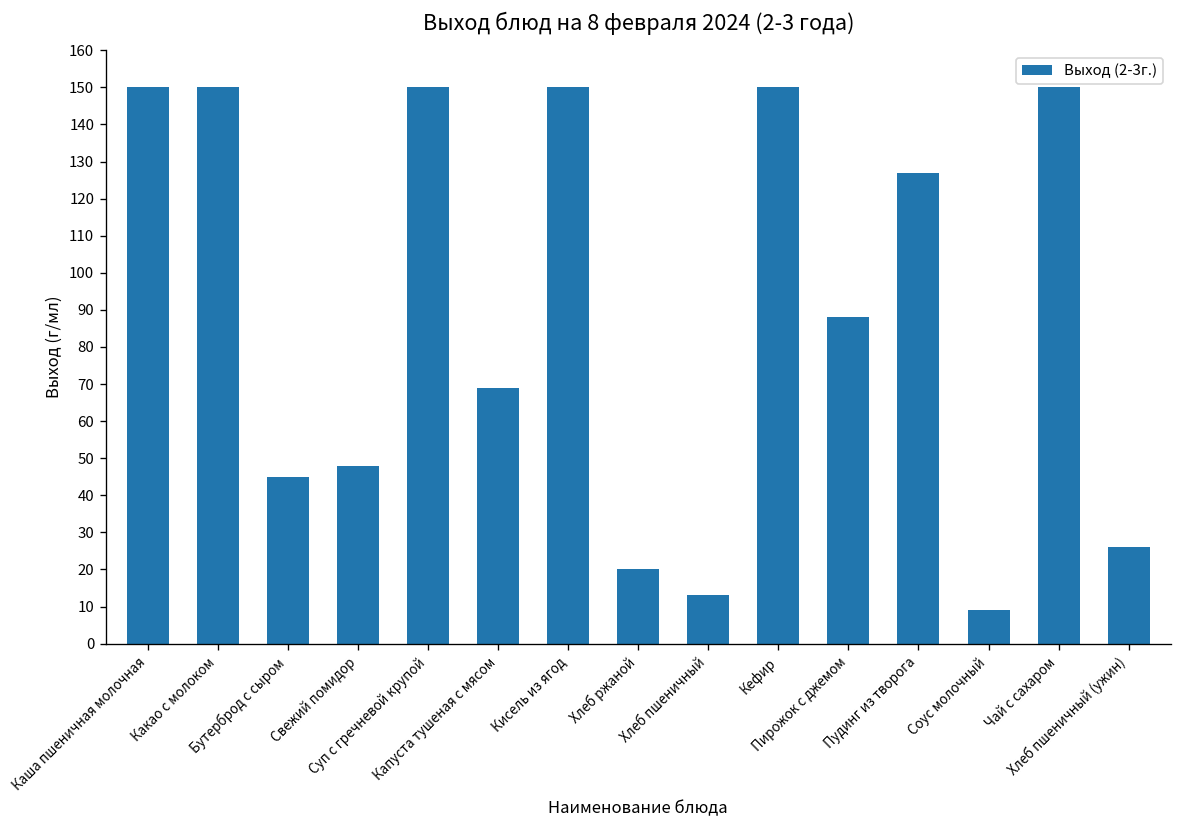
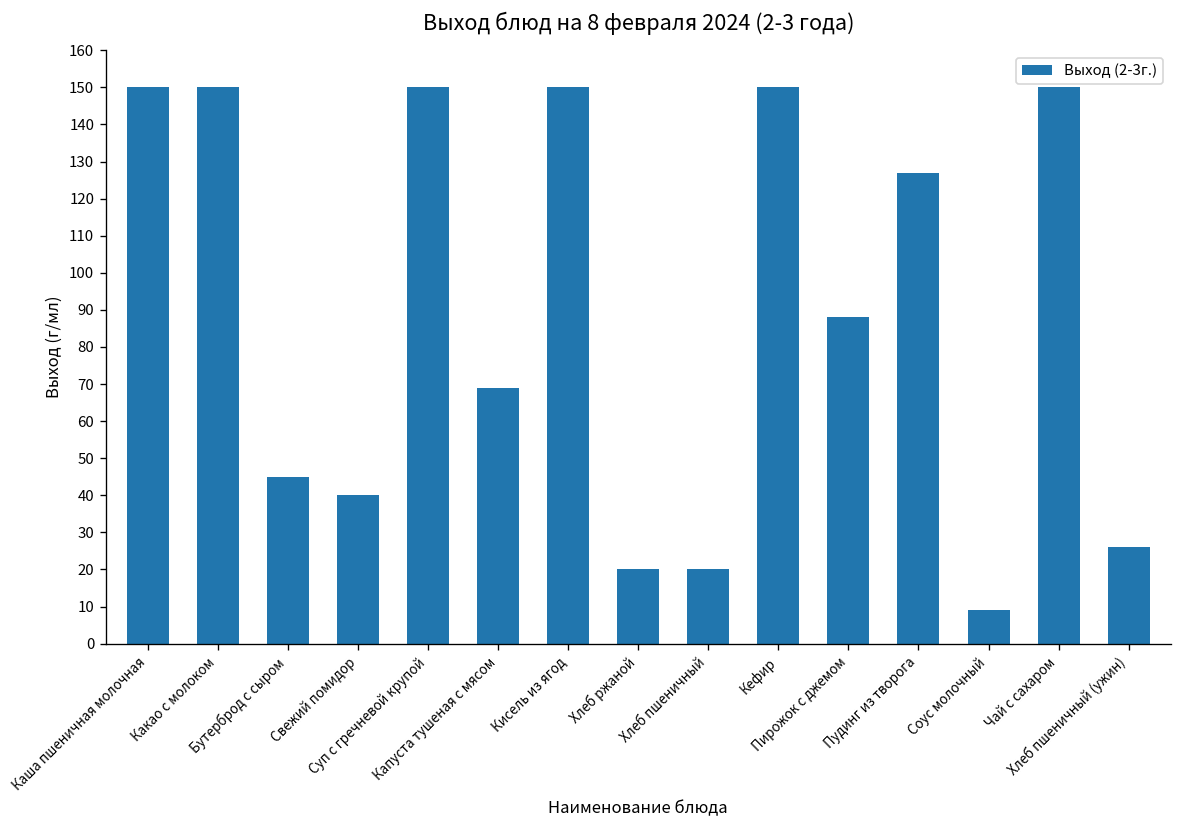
Свежий помидор: 48 -> 40
Хлеб пшеничный: 13 -> 20
